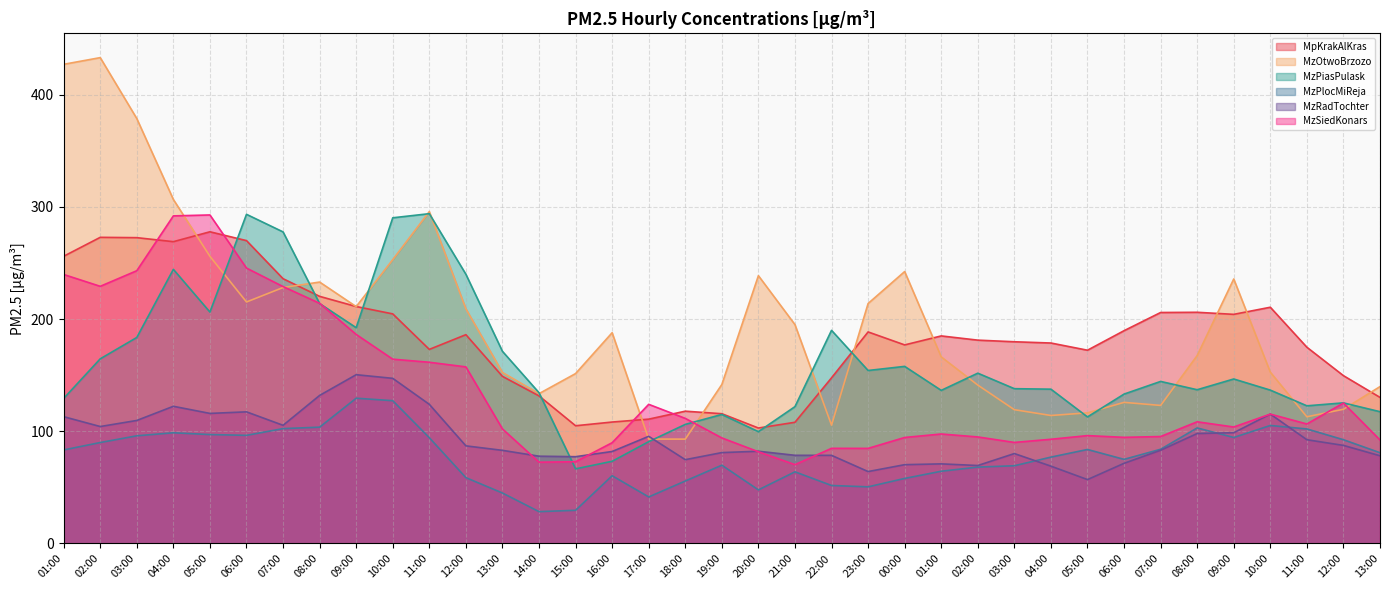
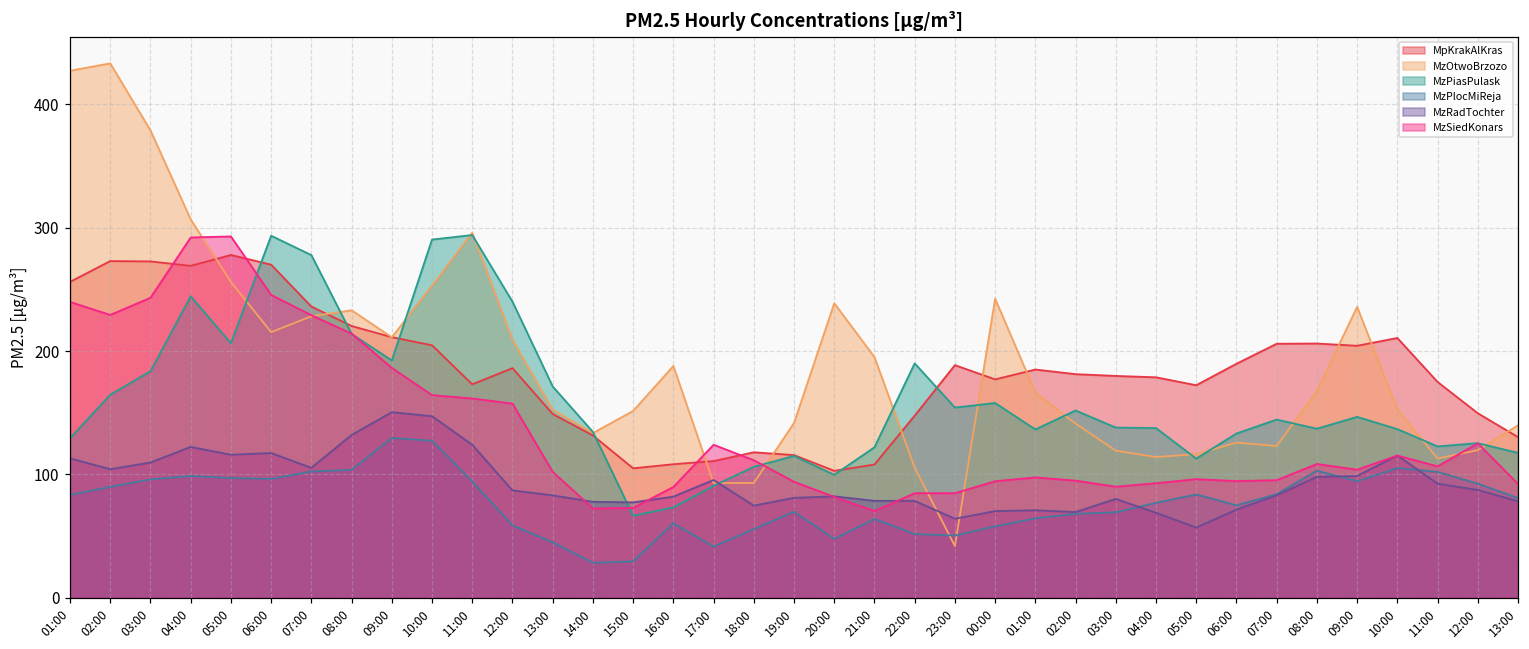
MzOtwoBrzozo, 23:00: 214 -> 42
